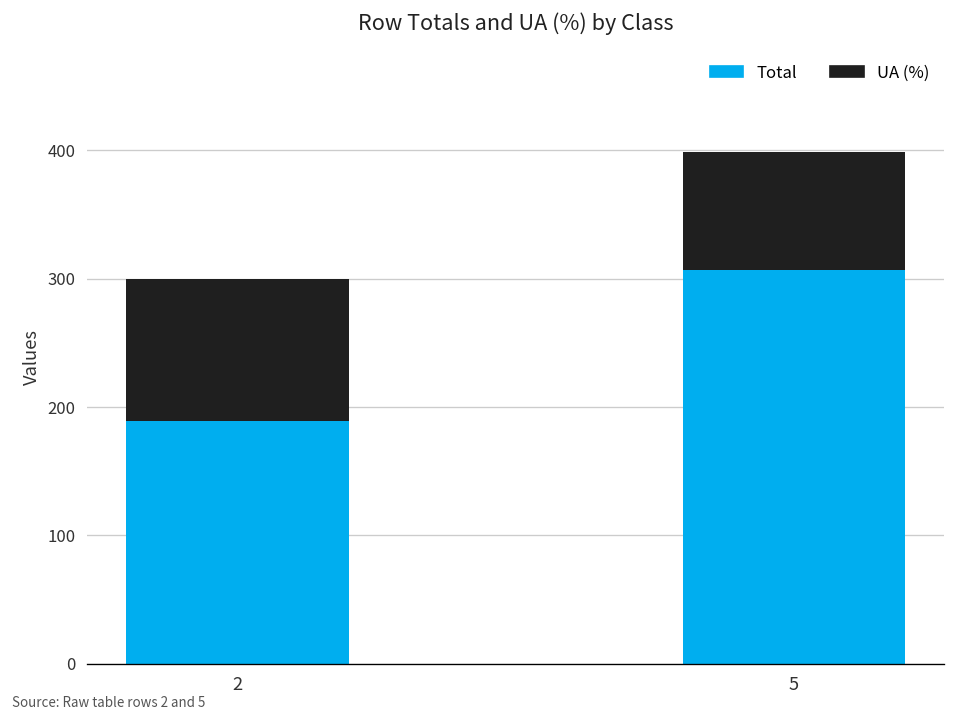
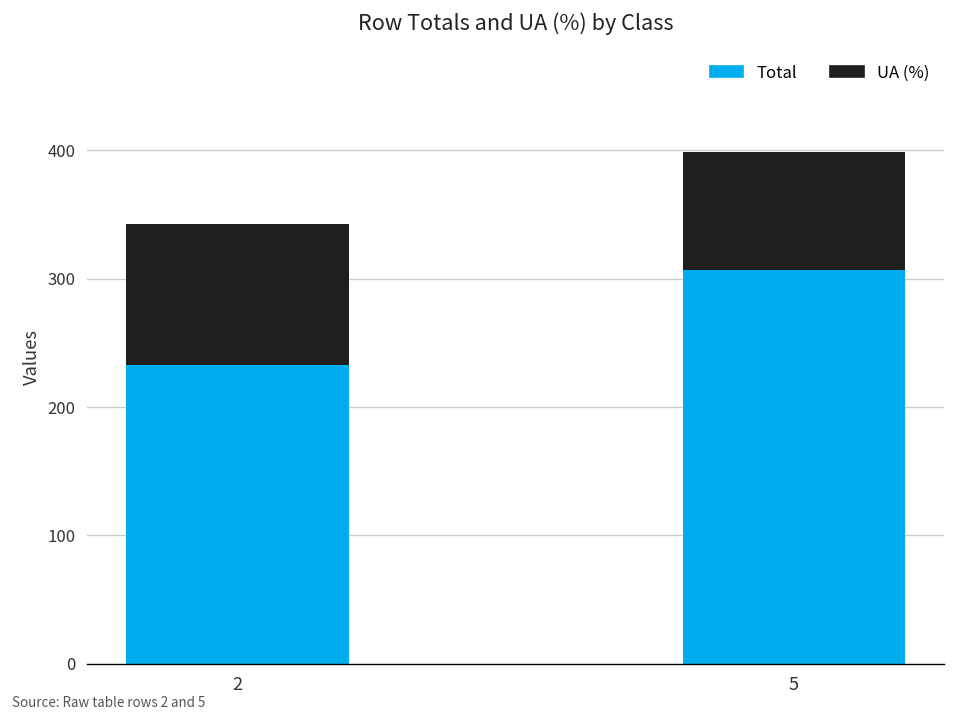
Total, 2: 189 -> 233
